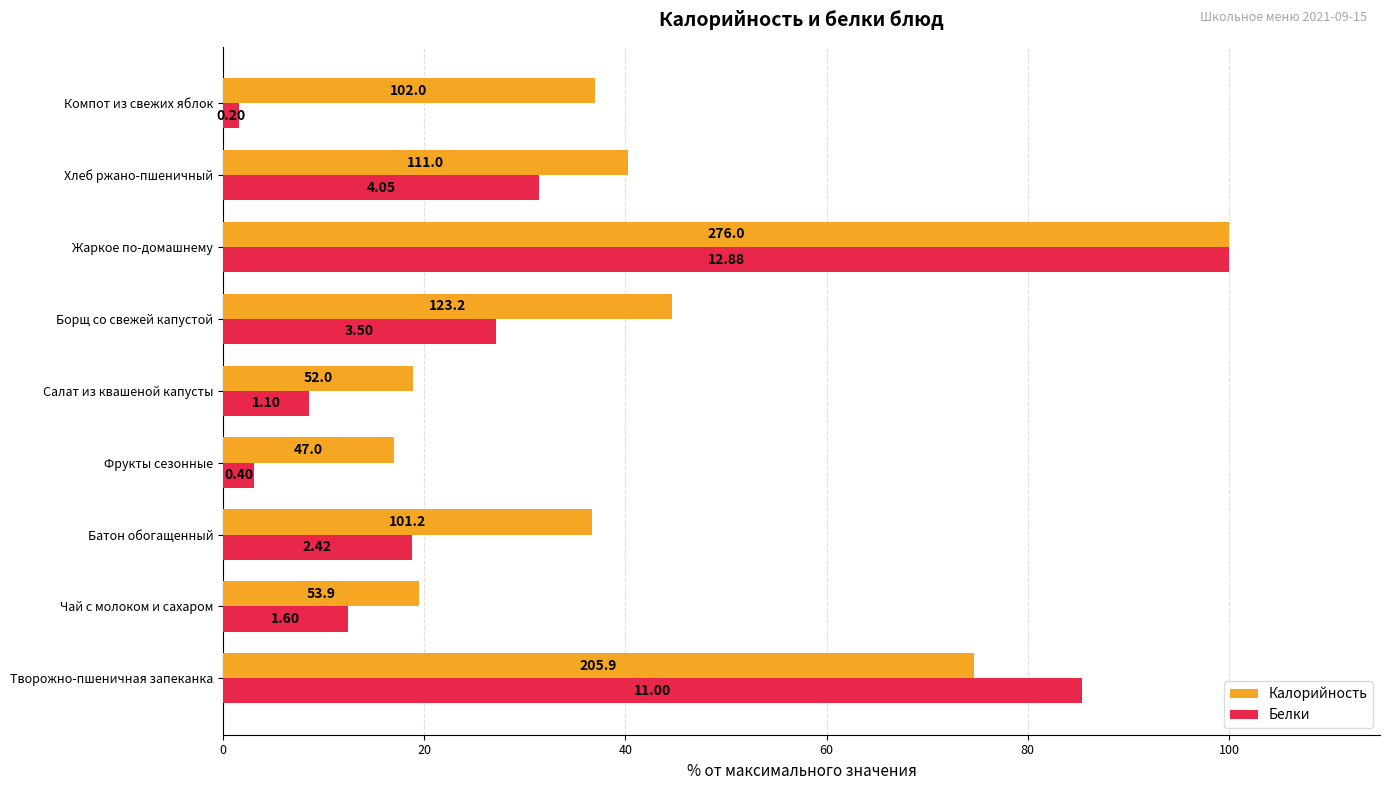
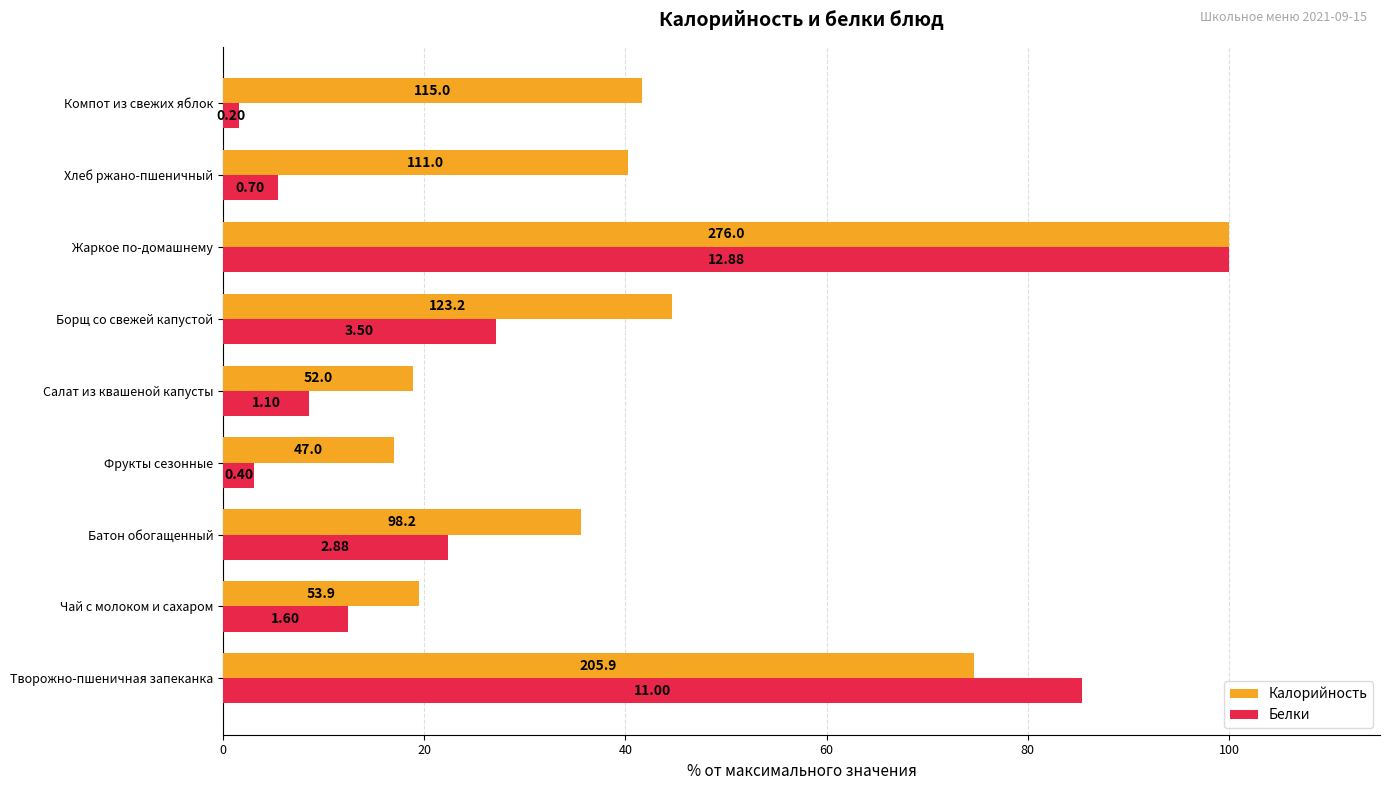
Калорийность, Компот из свежих яблок: 102.0 -> 115.0
Белки, Хлеб ржано-пшеничный: 4.05 -> 0.70
Калорийность, Батон обогащенный: 101.2 -> 98.2
Белки, Батон обогащенный: 2.42 -> 2.88
